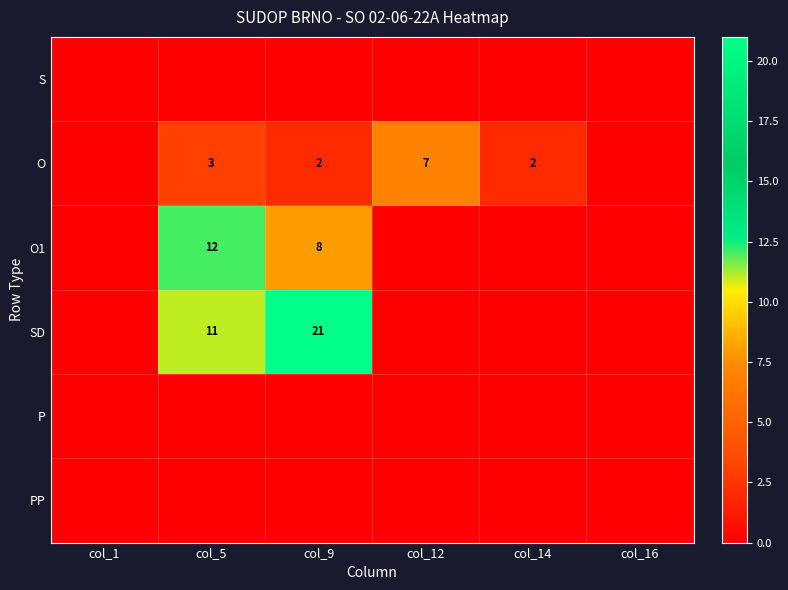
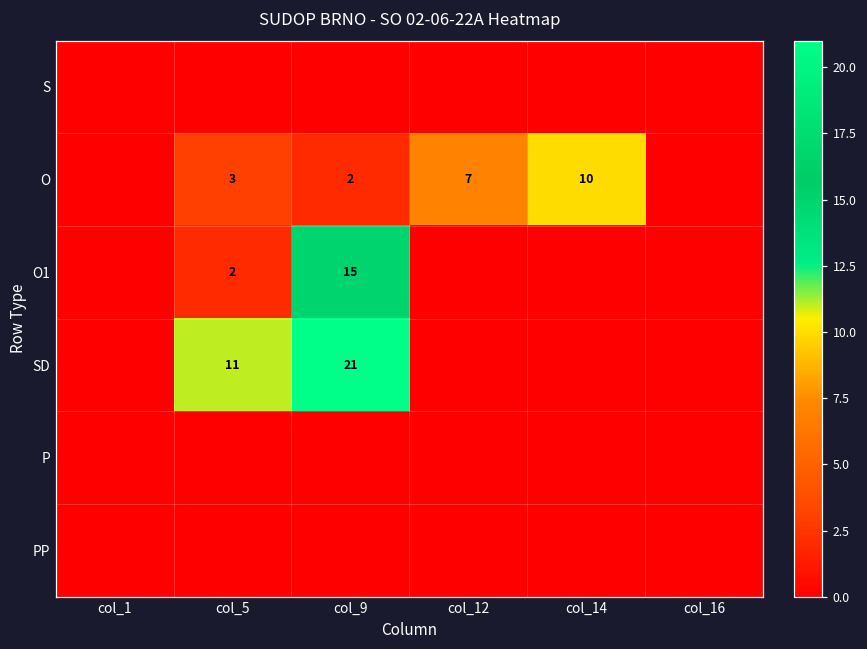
O, col_14: 2 -> 10
O1, col_5: 12 -> 2
O1, col_9: 8 -> 15
